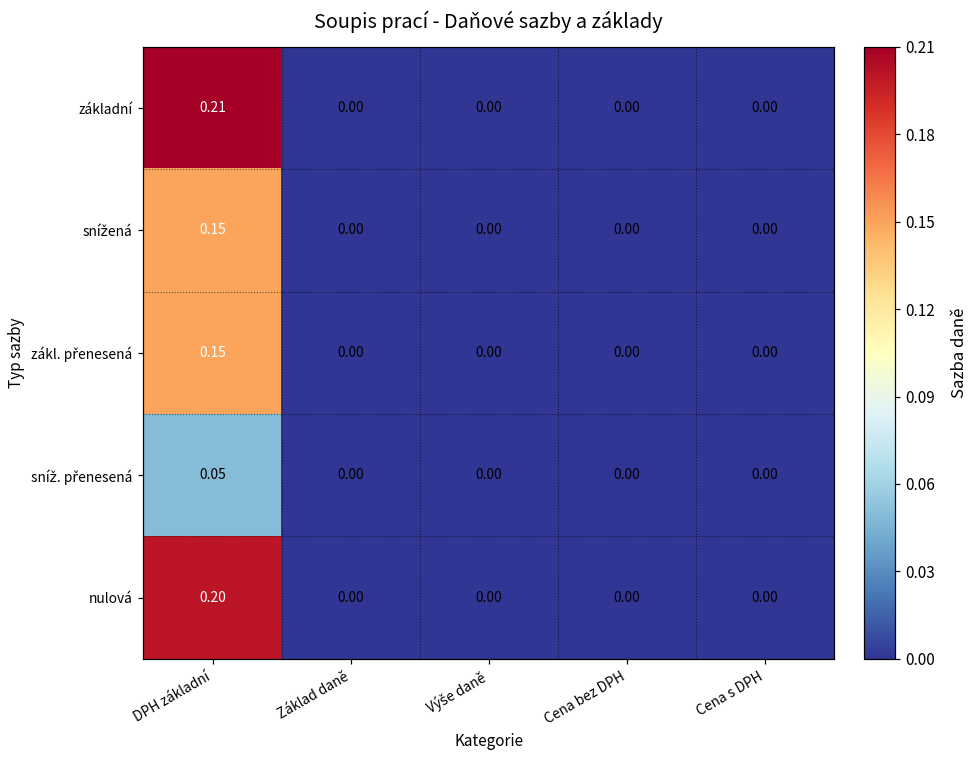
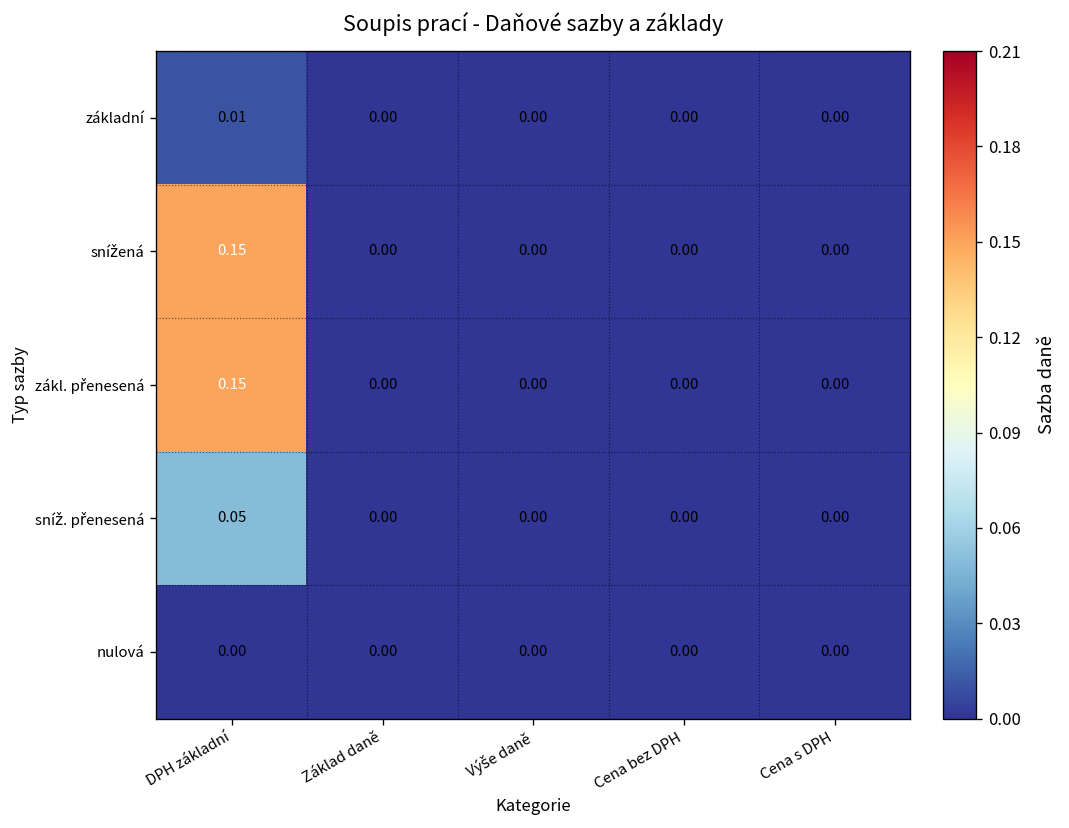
základní, DPH základní: 0.21 -> 0.01
nulová, DPH základní: 0.20 -> 0.00
